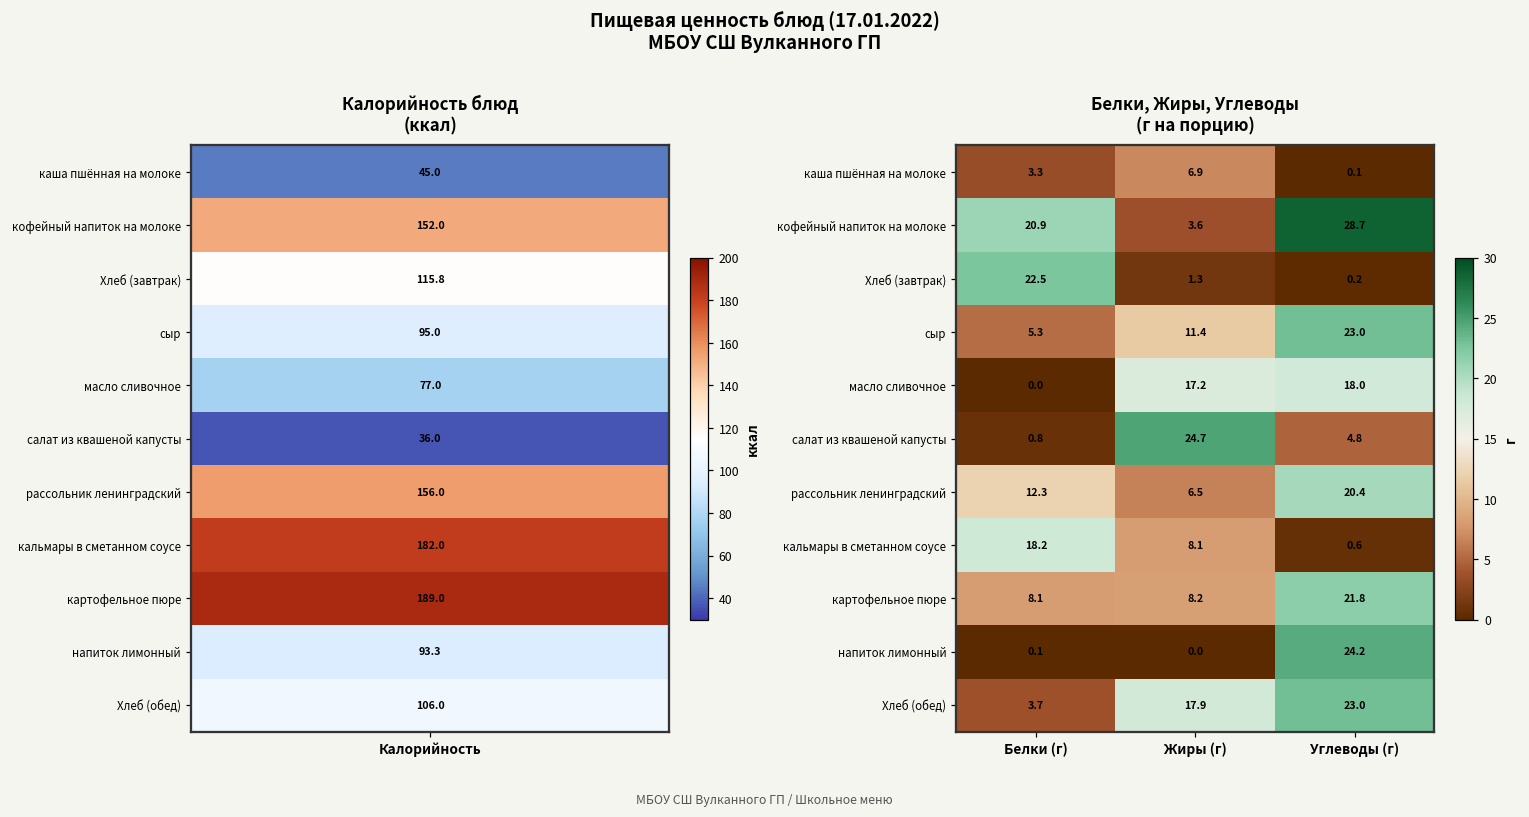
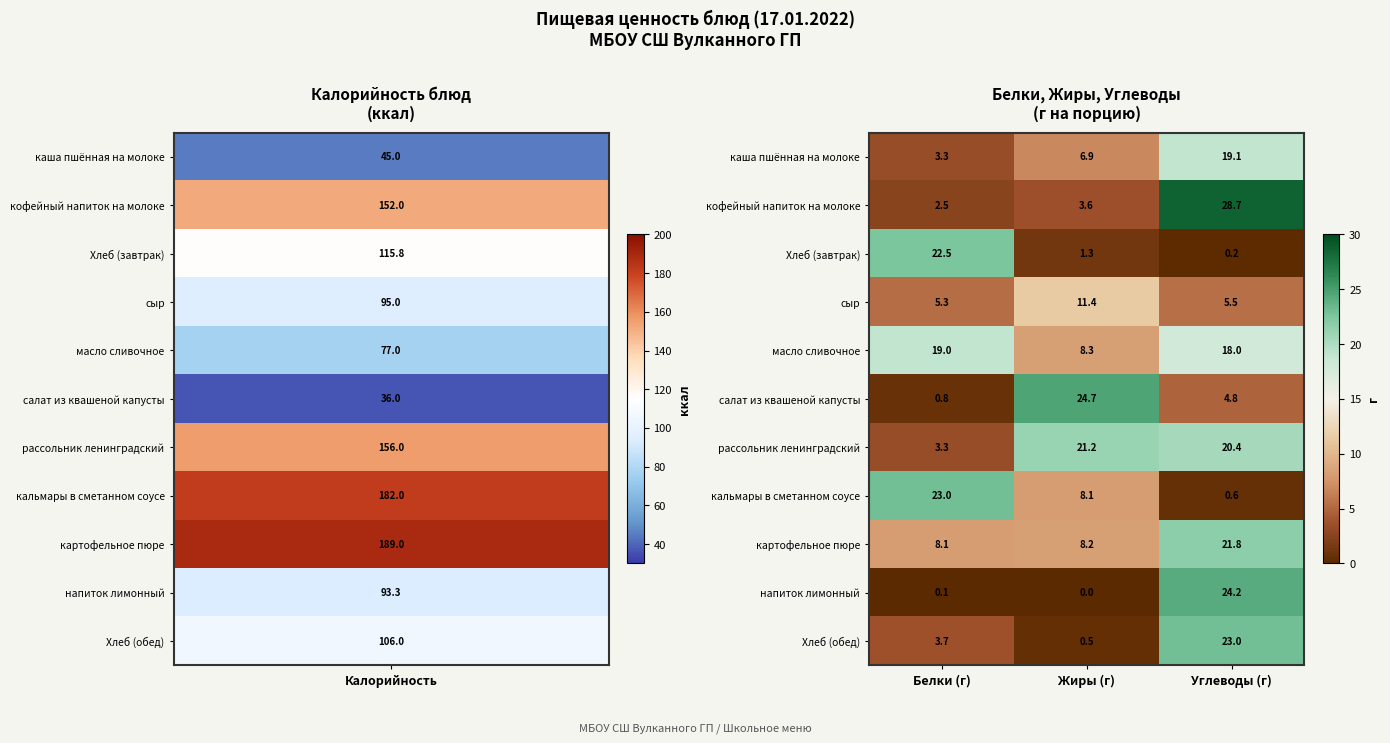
Белки, Жиры, Углеводы (г на порцию), каша пшённая на молоке, Углеводы (г): 0.1 -> 19.1
Белки, Жиры, Углеводы (г на порцию), кофейный напиток на молоке, Белки (г): 20.9 -> 2.5
Белки, Жиры, Углеводы (г на порцию), сыр, Углеводы (г): 23.0 -> 5.5
Белки, Жиры, Углеводы (г на порцию), масло сливочное, Белки (г): 0.0 -> 19.0
Белки, Жиры, Углеводы (г на порцию), масло сливочное, Жиры (г): 17.2 -> 8.3
Белки, Жиры, Углеводы (г на порцию), рассольник ленинградский, Белки (г): 12.3 -> 3.3
Белки, Жиры, Углеводы (г на порцию), рассольник ленинградский, Жиры (г): 6.5 -> 21.2
Белки, Жиры, Углеводы (г на порцию), кальмары в сметанном соусе, Белки (г): 18.2 -> 23.0
Белки, Жиры, Углеводы (г на порцию), Хлеб (обед), Жиры (г): 17.9 -> 0.5
